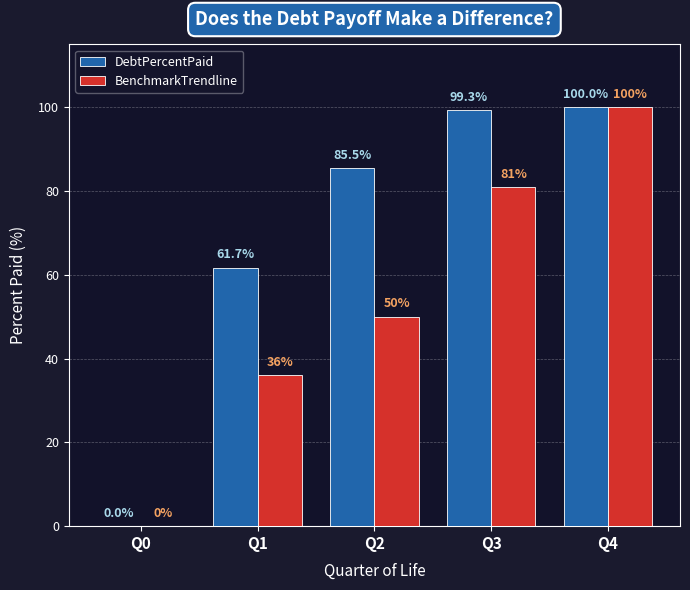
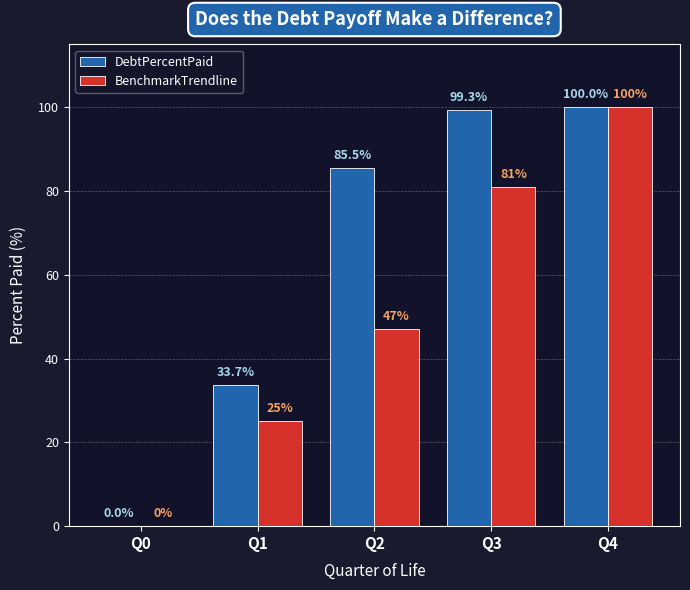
DebtPercentPaid, Q1: 61.7% -> 33.7%
BenchmarkTrendline, Q1: 36% -> 25%
BenchmarkTrendline, Q2: 50% -> 47%
